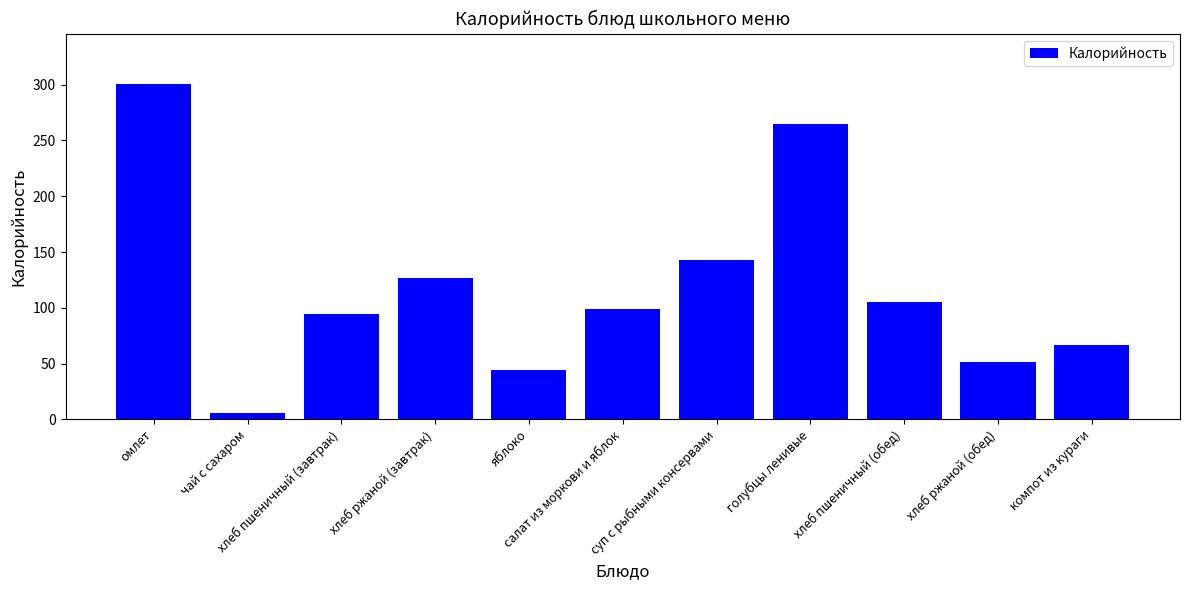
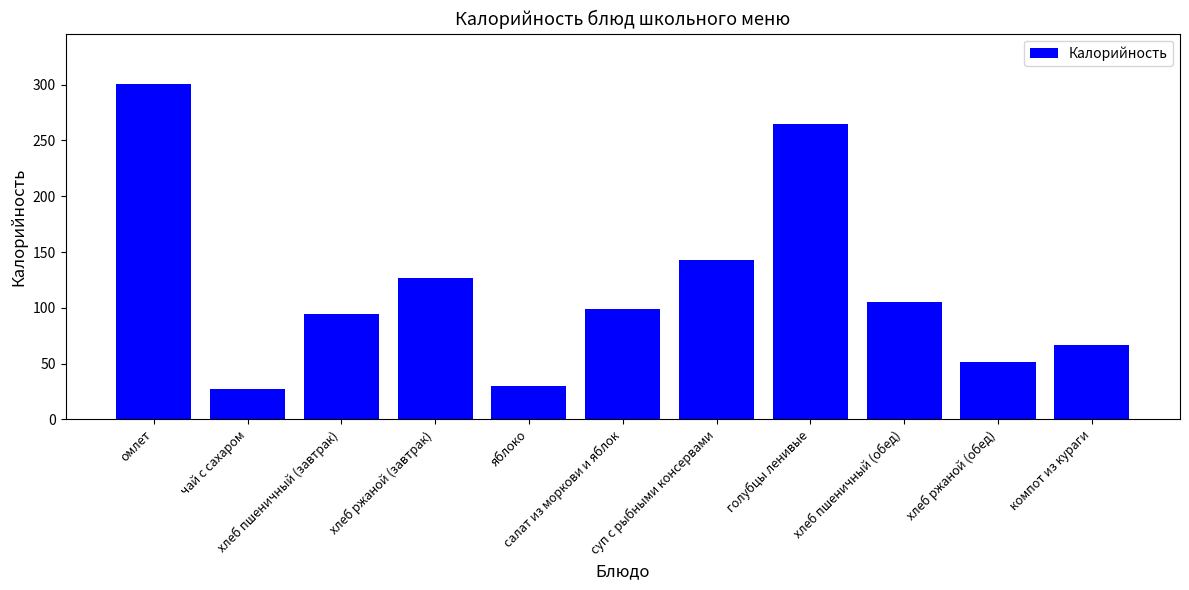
чай с сахаром: 6 -> 27
яблоко: 44 -> 30
